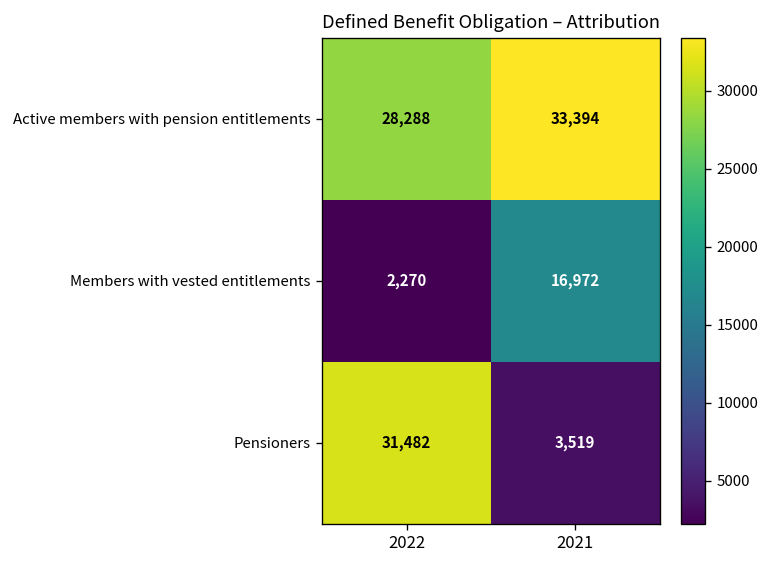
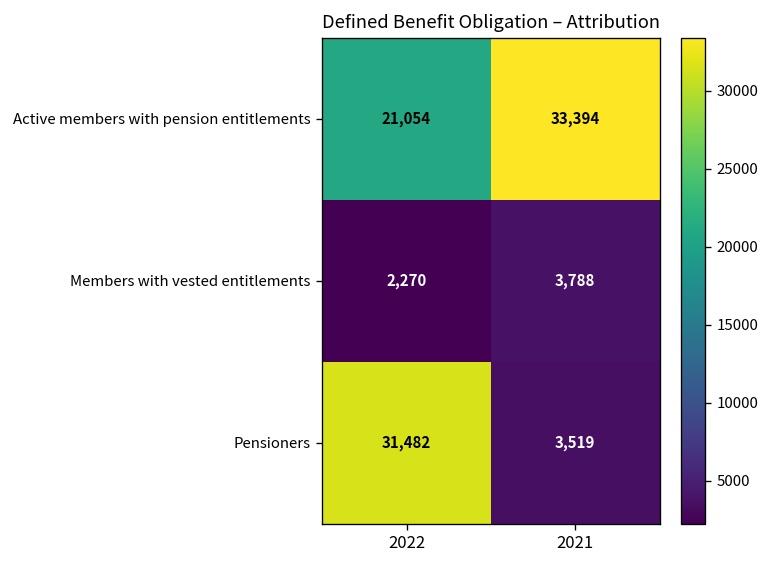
Active members with pension entitlements, 2022: 28,288 -> 21,054
Members with vested entitlements, 2021: 16,972 -> 3,788
